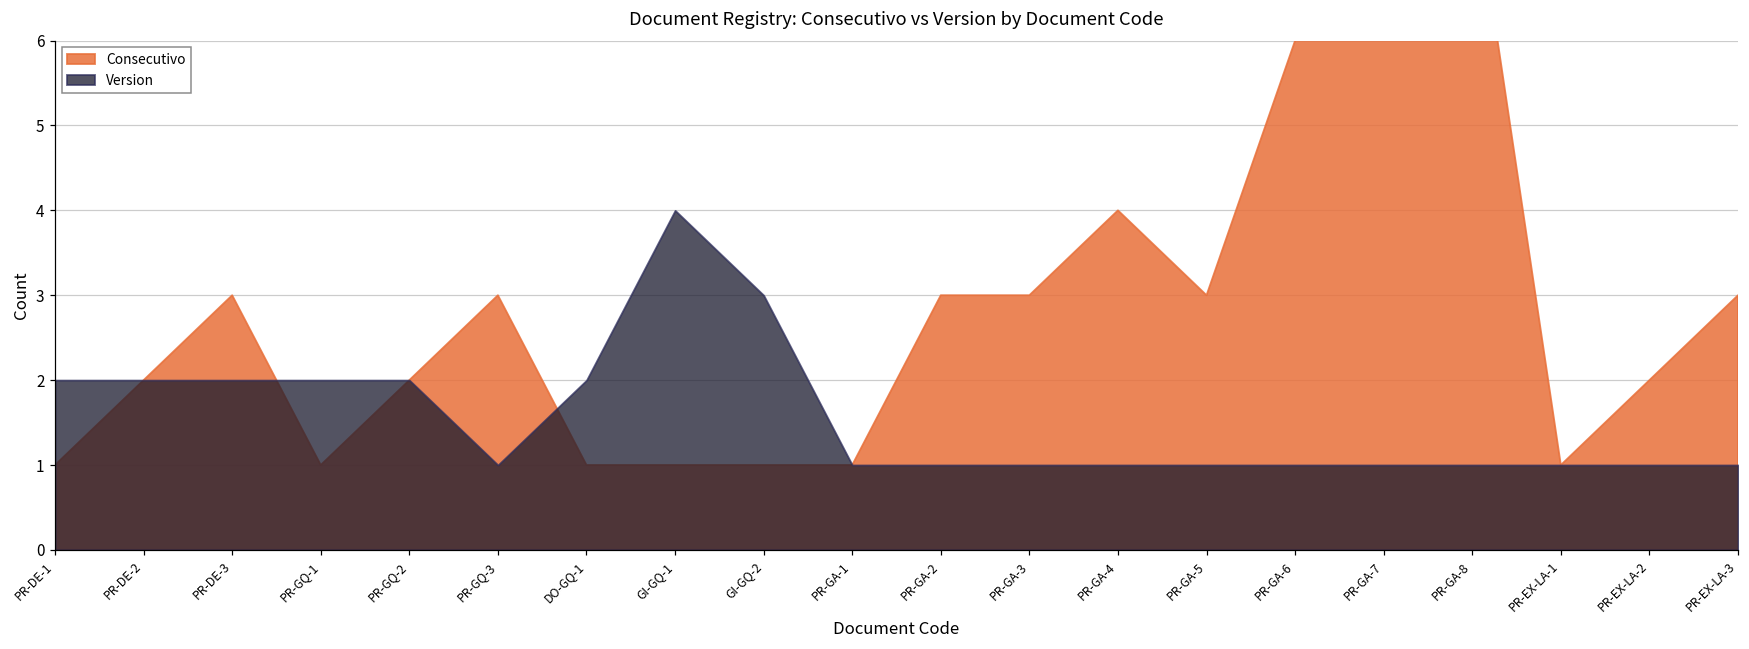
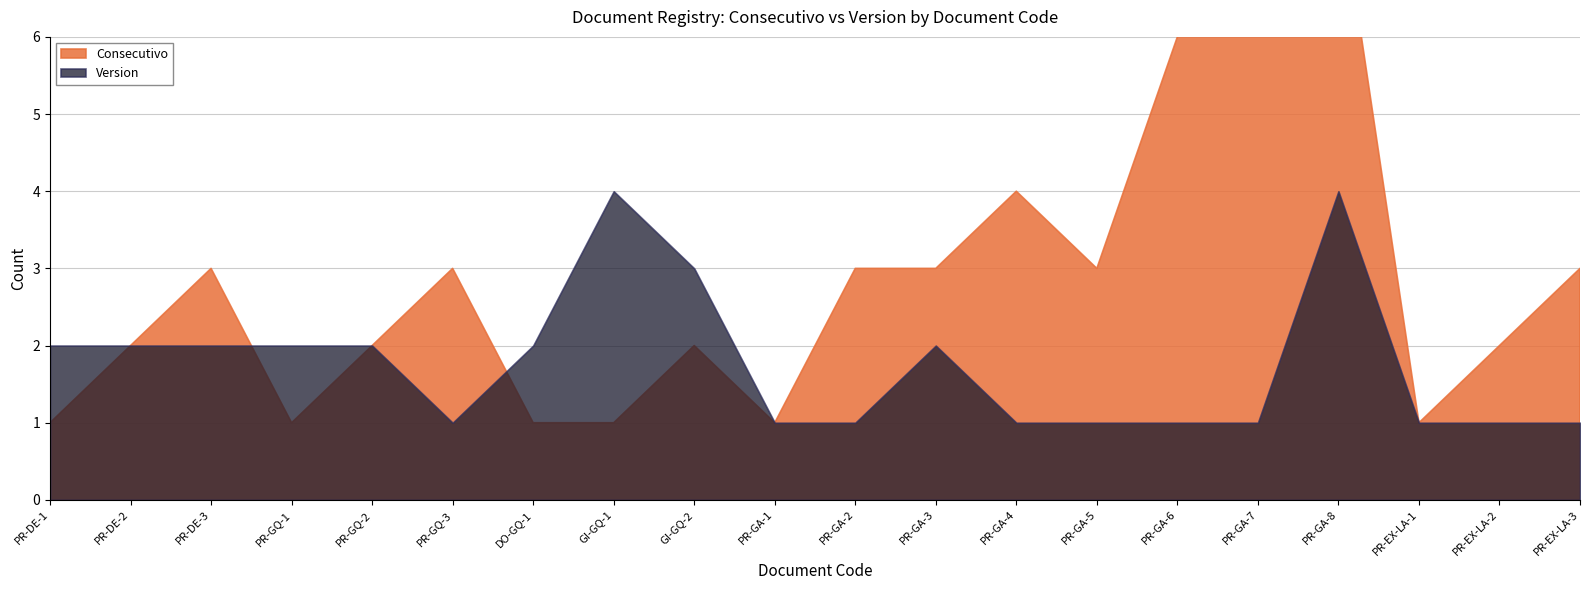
Consecutivo, GI-GQ-2: 1 -> 2
Version, PR-GA-3: 1 -> 2
Version, PR-GA-8: 1 -> 4
